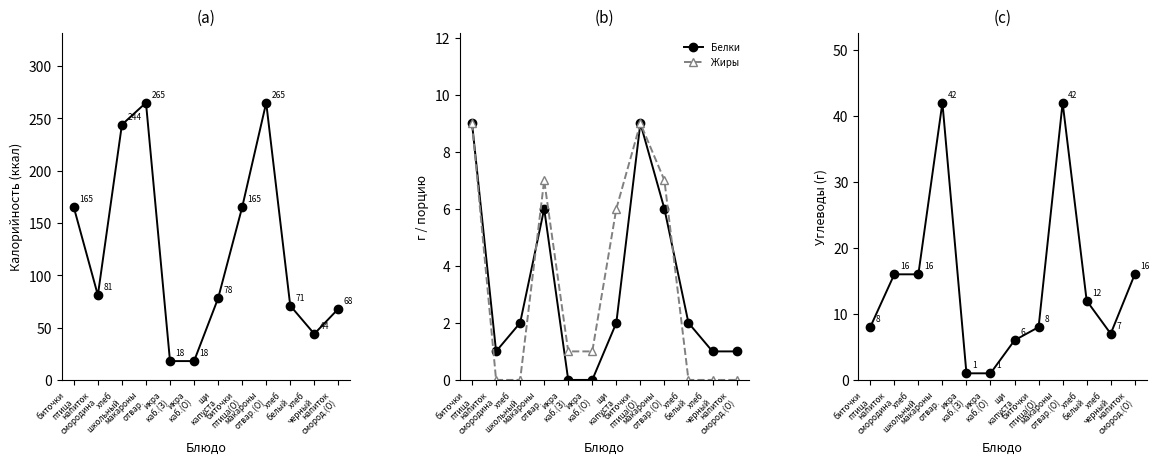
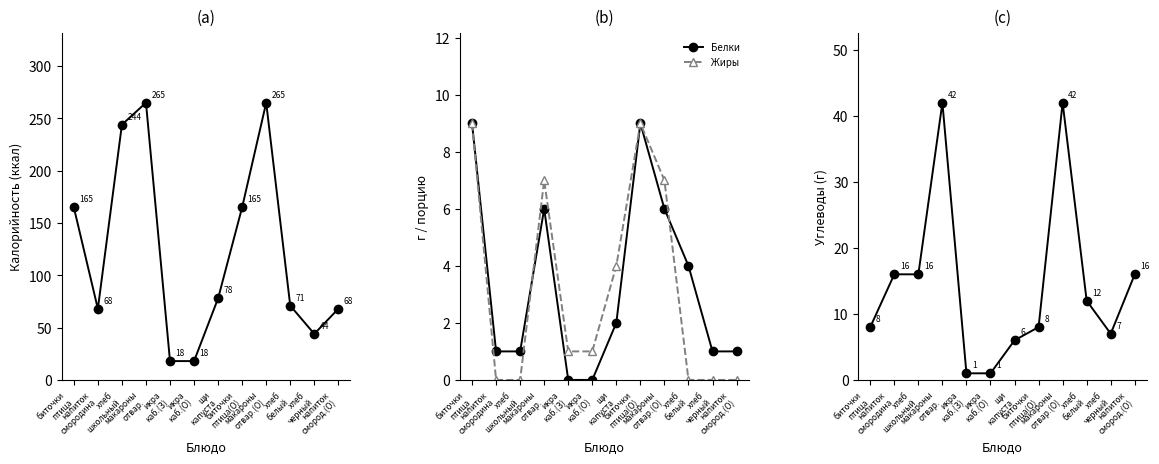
(a), напиток смородина: 81 -> 68
(b), Белки, хлеб школьный: 2 -> 1
(b), Жиры, щи капуста: 6 -> 4
(b), Белки, хлеб белый: 2 -> 4
